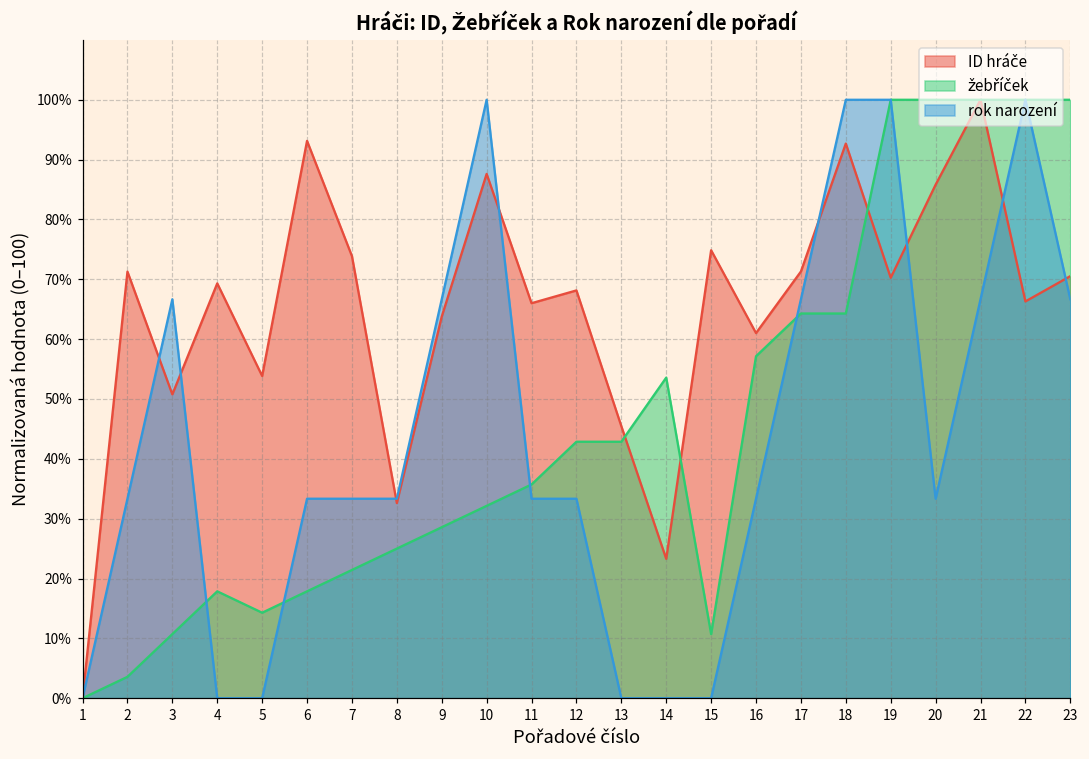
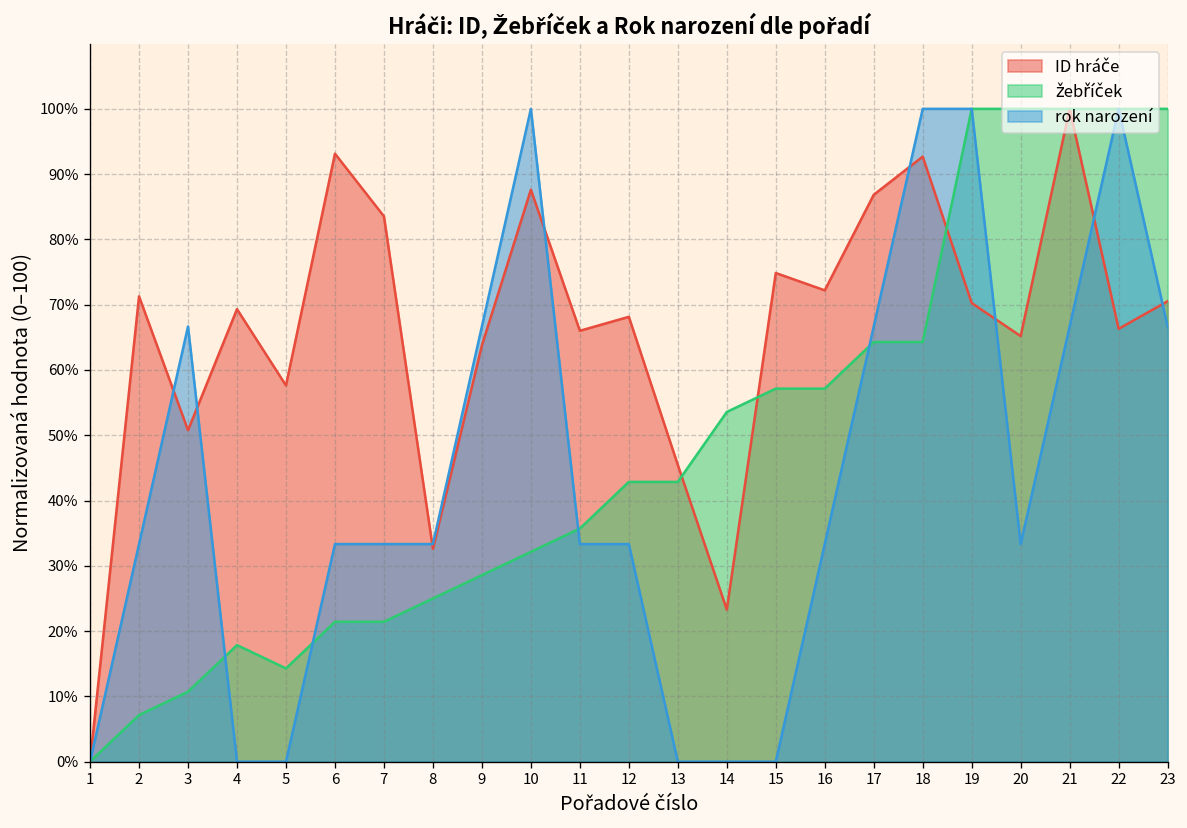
žebříček, 2: 4% -> 7%
ID hráče, 5: 54% -> 58%
žebříček, 6: 18% -> 21%
ID hráče, 7: 74% -> 84%
žebříček, 15: 11% -> 57%
ID hráče, 16: 61% -> 72%
ID hráče, 17: 71% -> 87%
ID hráče, 20: 86% -> 65%
